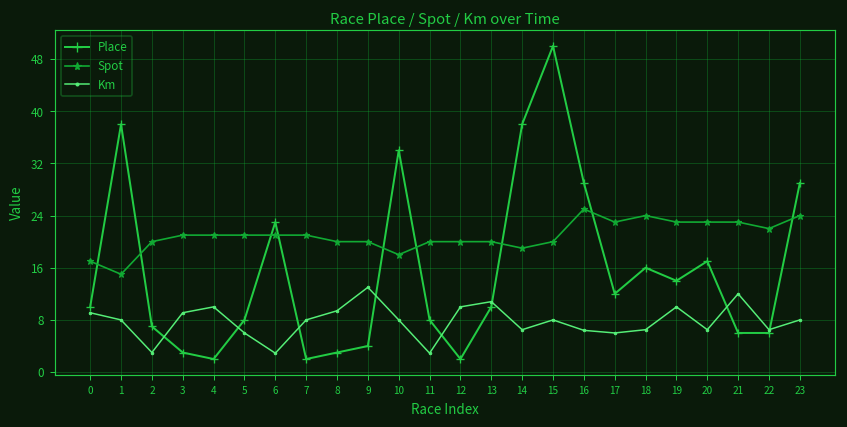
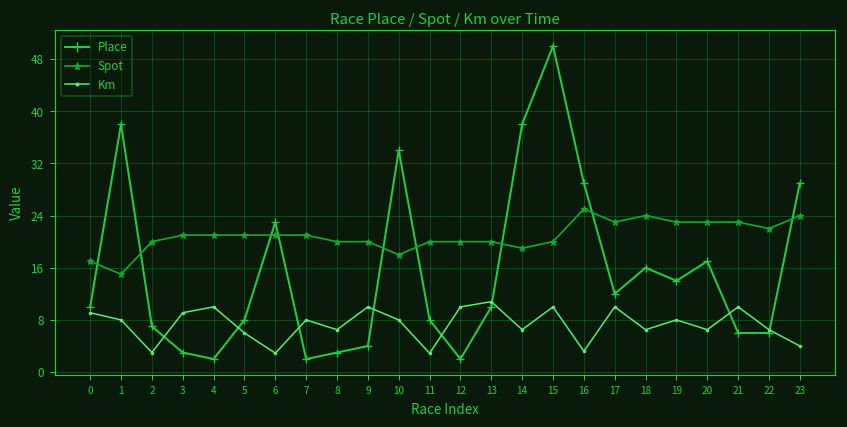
Km, 8: 9 -> 7
Km, 9: 13 -> 10
Km, 15: 8 -> 10
Km, 16: 6 -> 3
Km, 17: 6 -> 10
Km, 19: 10 -> 8
Km, 21: 12 -> 10
Km, 23: 8 -> 4
